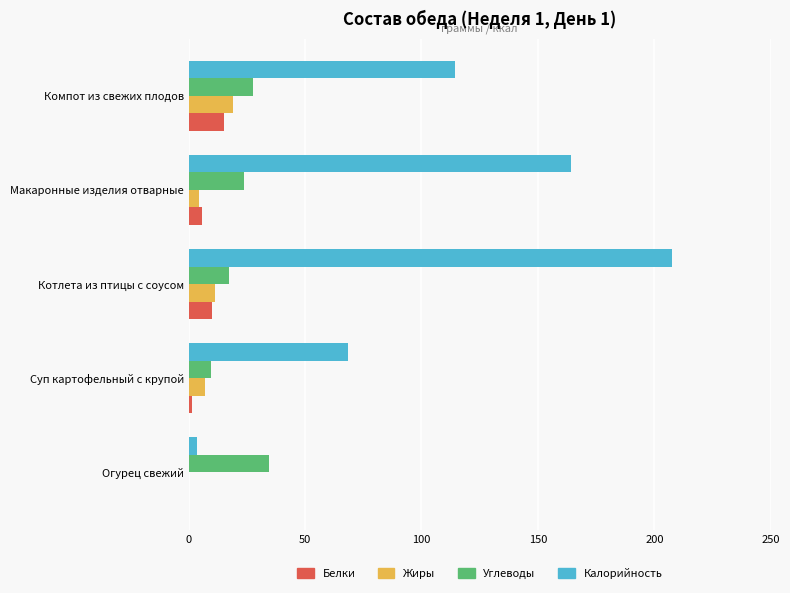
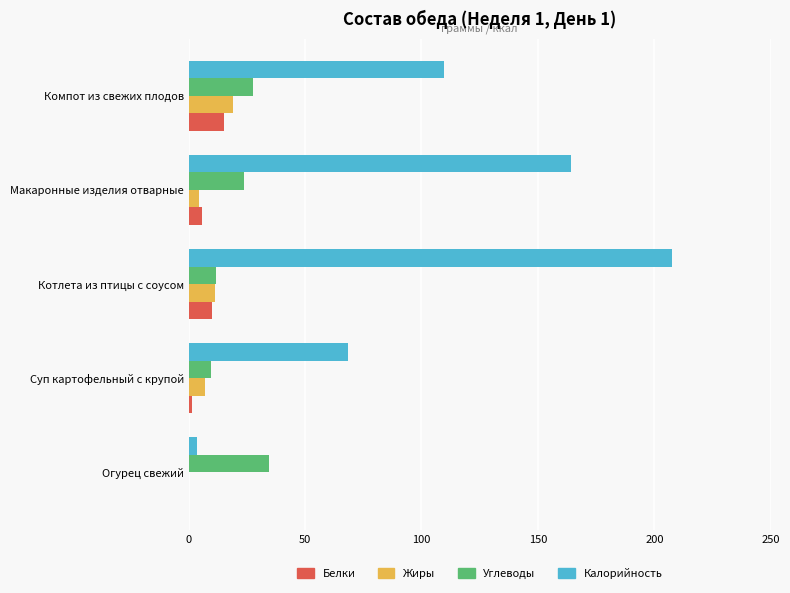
Калорийность, Компот из свежих плодов: 115 -> 110
Углеводы, Котлета из птицы с соусом: 18 -> 12
